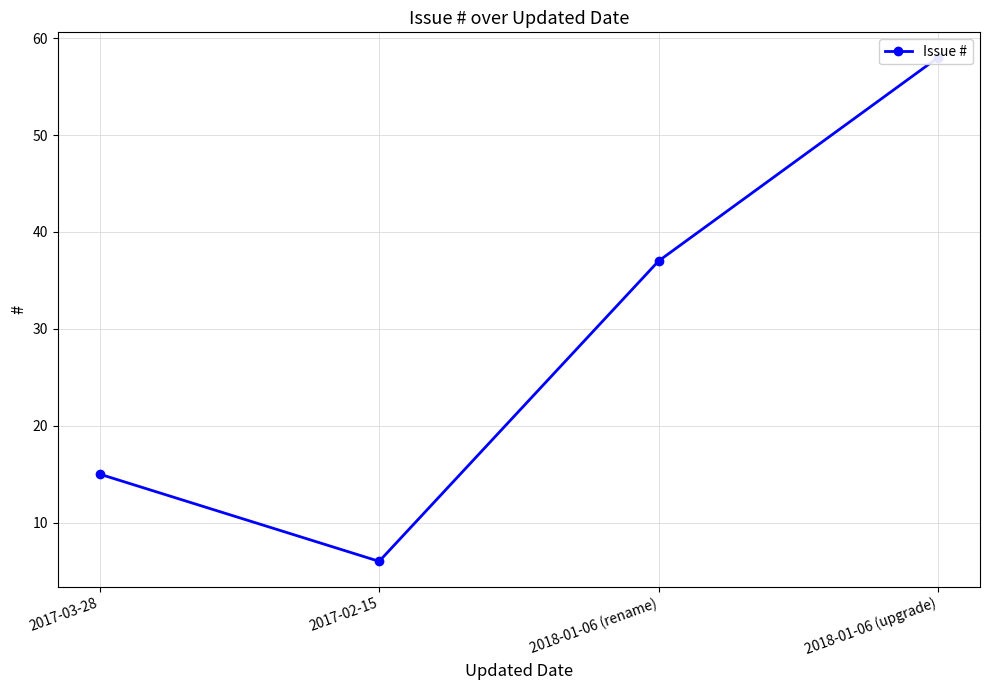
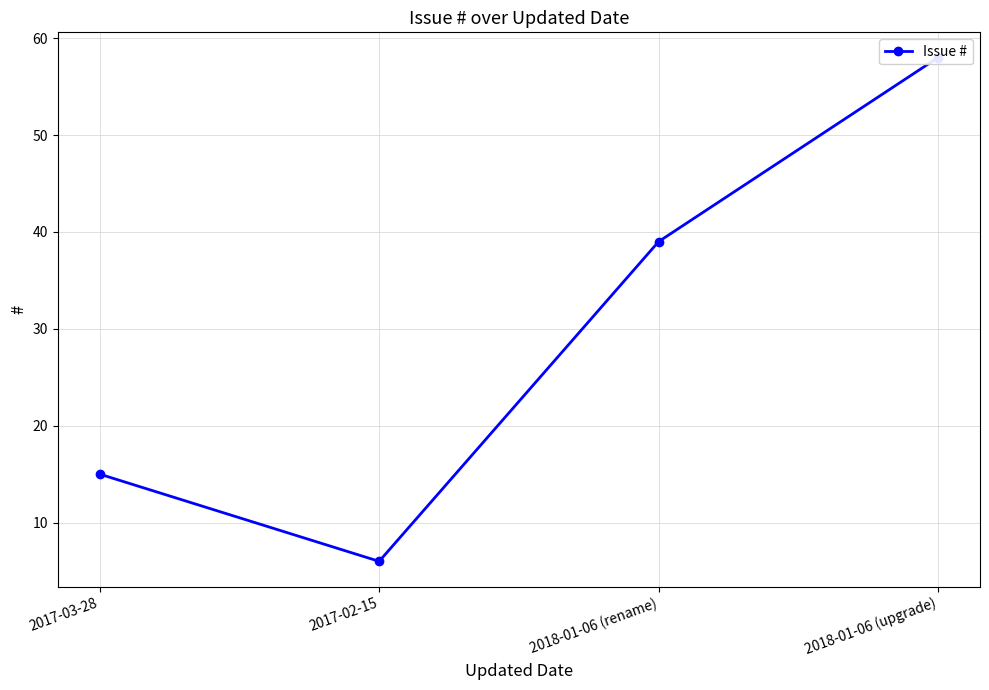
2018-01-06 (rename): 37 -> 39
